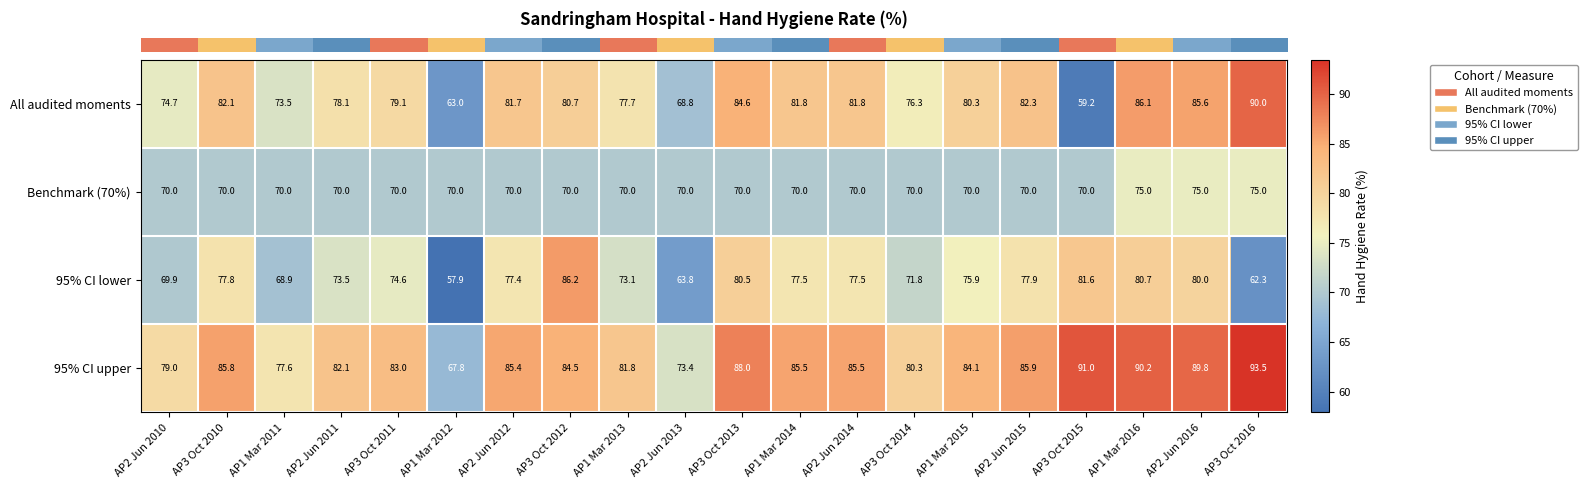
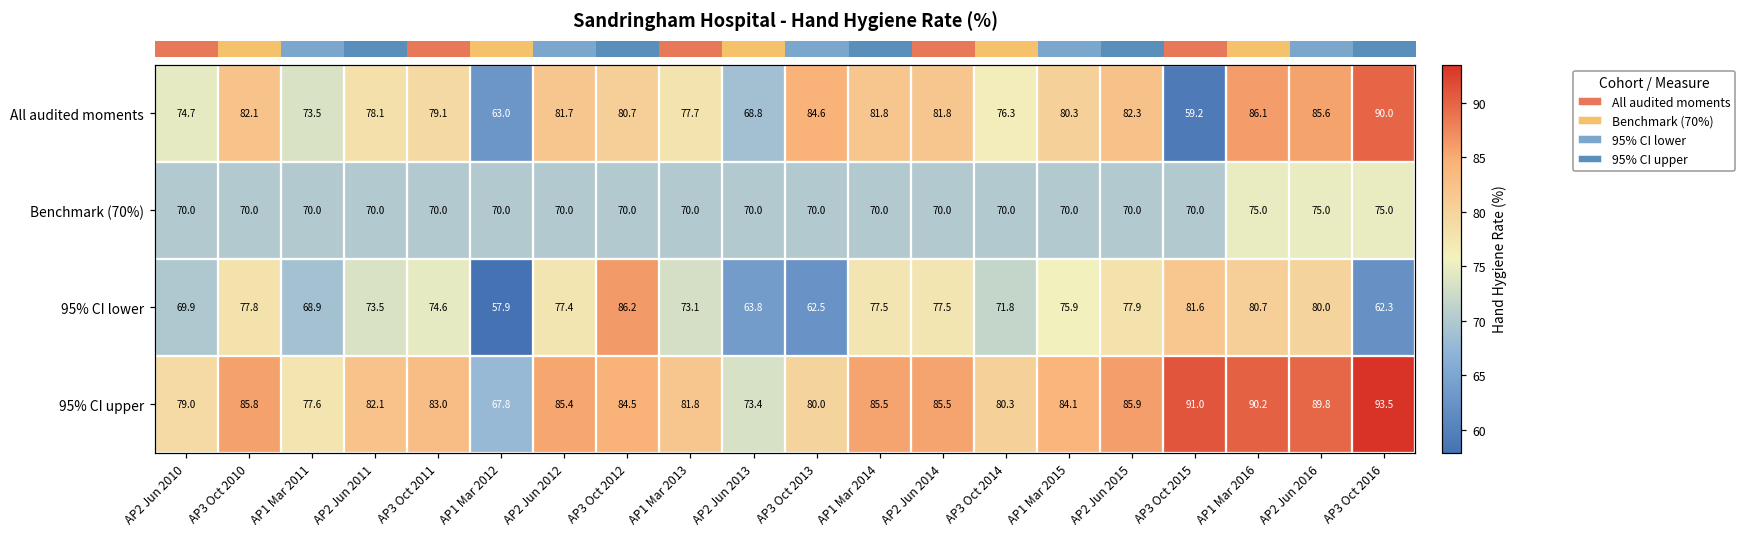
95% CI lower, AP3 Oct 2013: 80.5 -> 62.5
95% CI upper, AP3 Oct 2013: 88.0 -> 80.0
